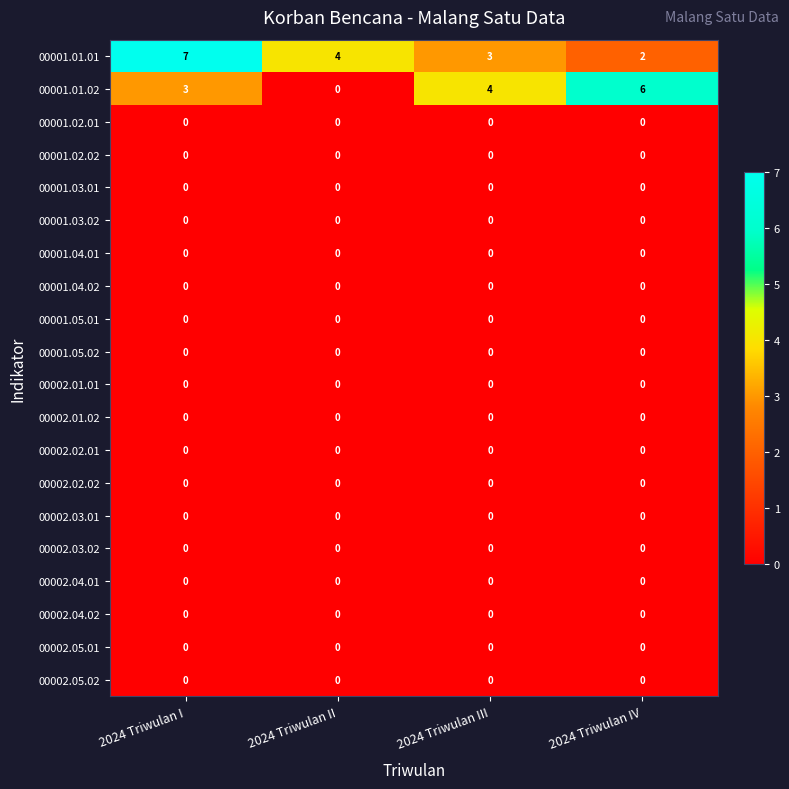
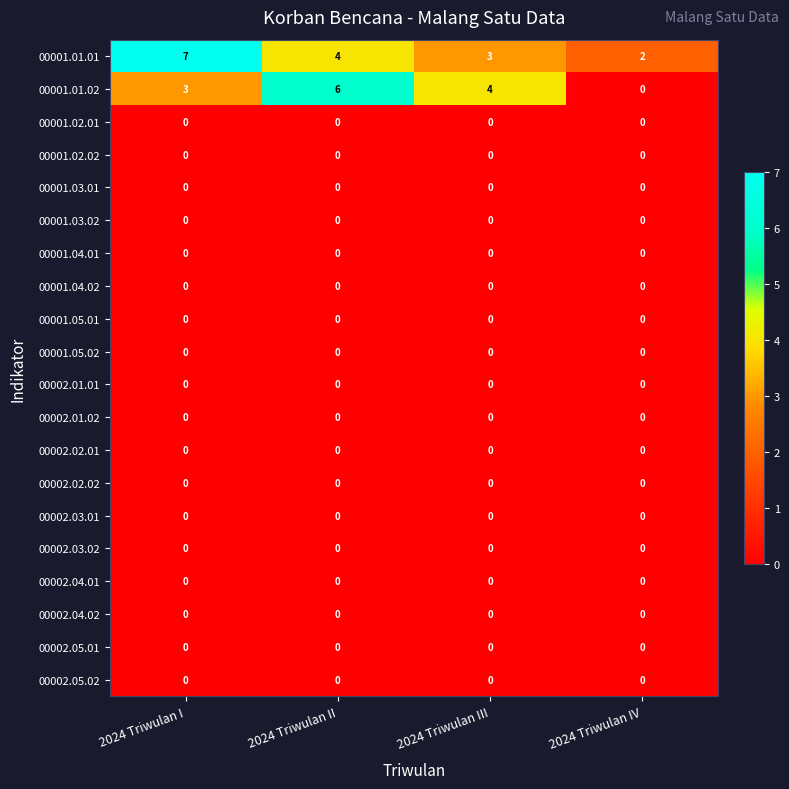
00001.01.02, 2024 Triwulan II: 0 -> 6
00001.01.02, 2024 Triwulan IV: 6 -> 0
